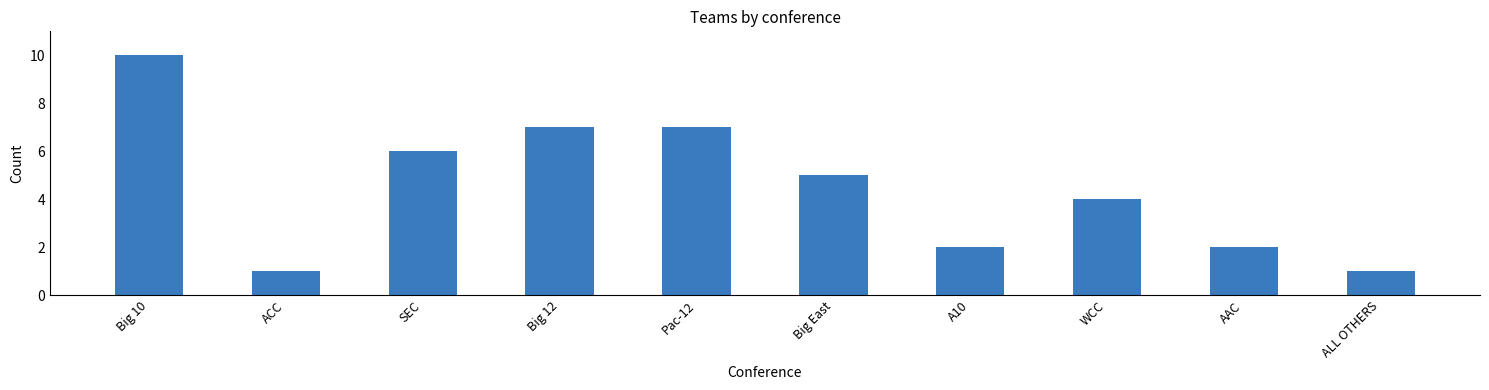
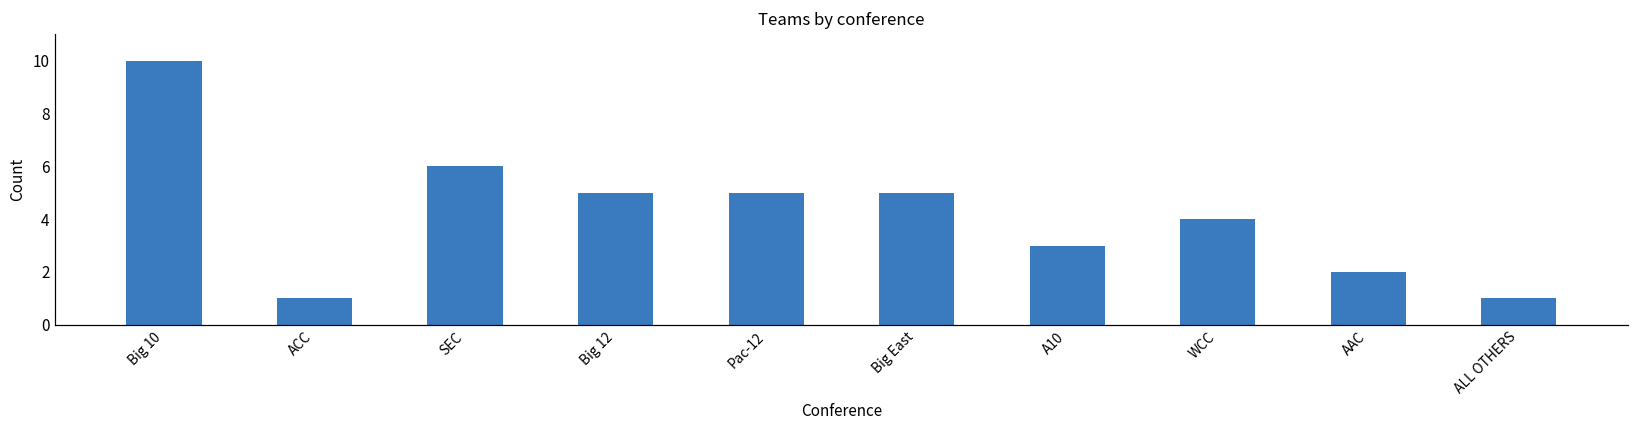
Big 12: 7 -> 5
Pac-12: 7 -> 5
A10: 2 -> 3
